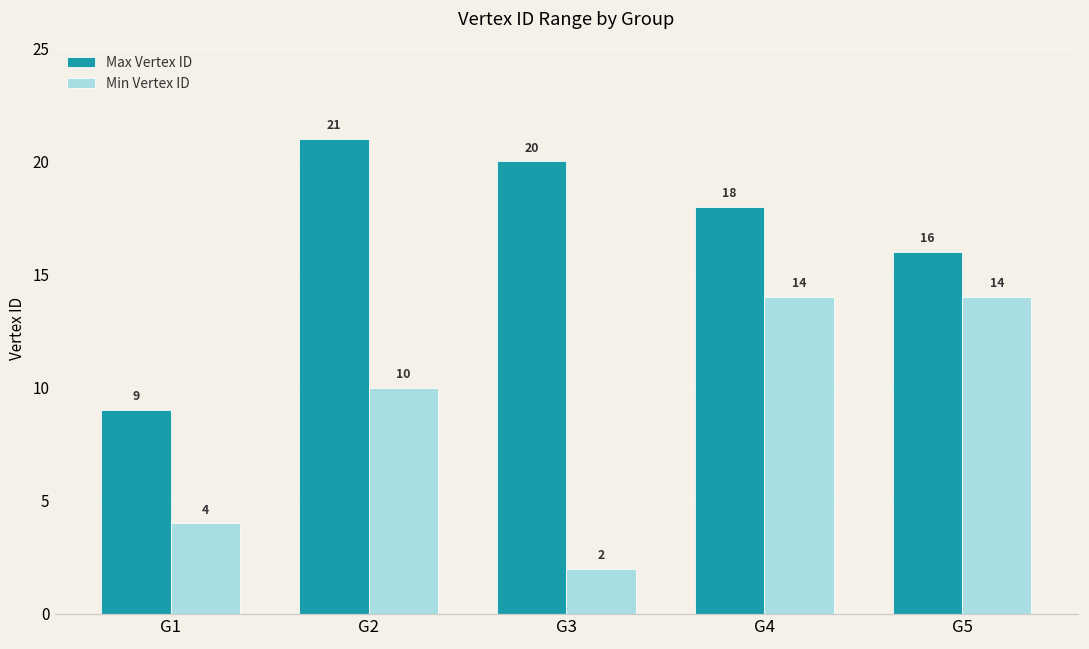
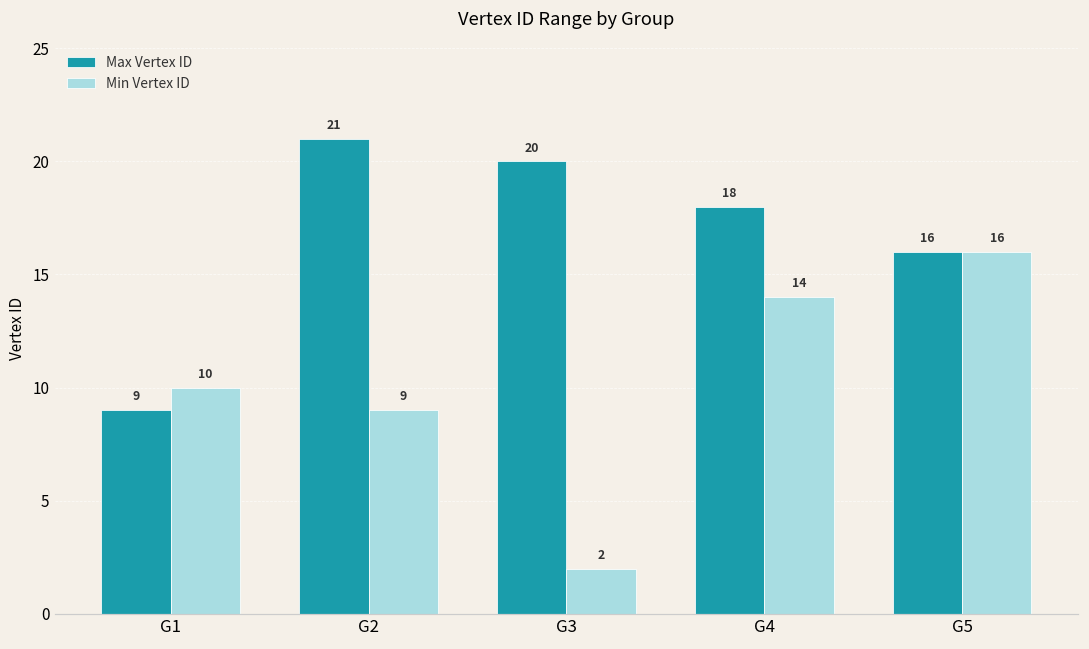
Min Vertex ID, G1: 4 -> 10
Min Vertex ID, G2: 10 -> 9
Min Vertex ID, G5: 14 -> 16
